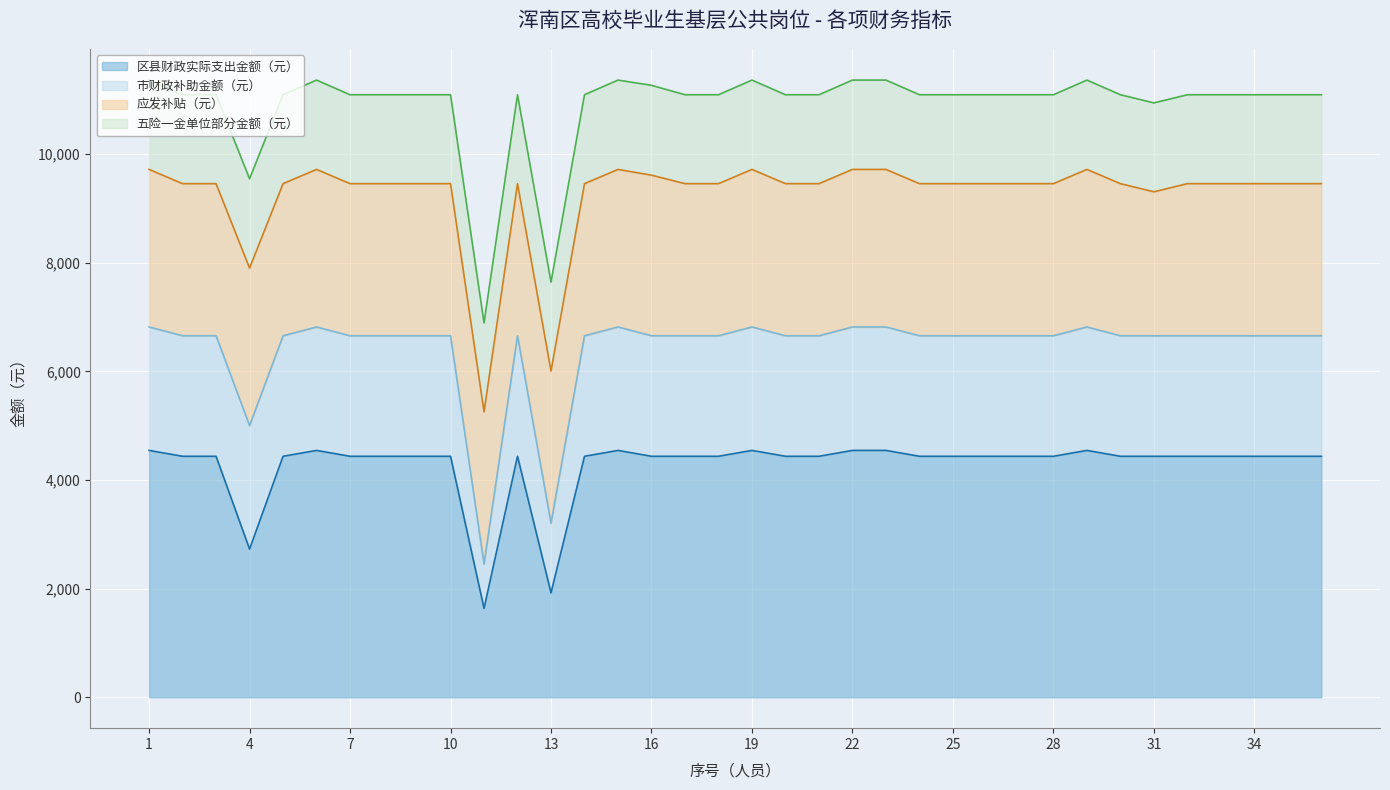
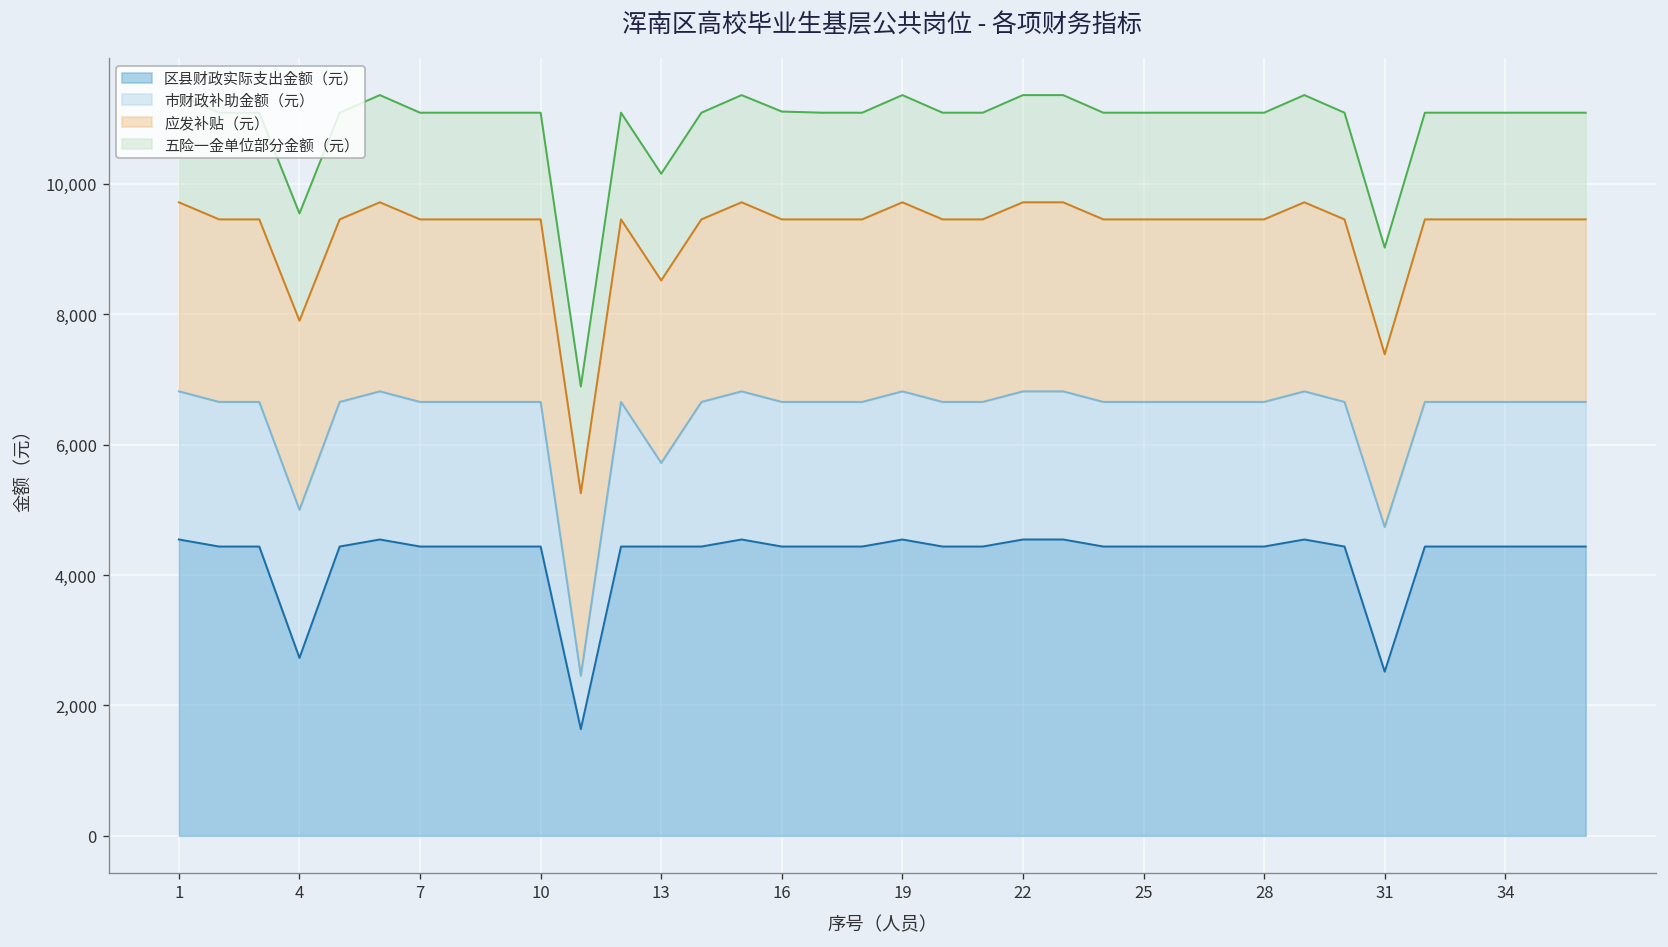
区县财政实际支出金额（元）, 13: 1,900 -> 4,400
应发补贴（元）, 16: 3,000 -> 2,800
区县财政实际支出金额（元）, 31: 4,400 -> 2,500
